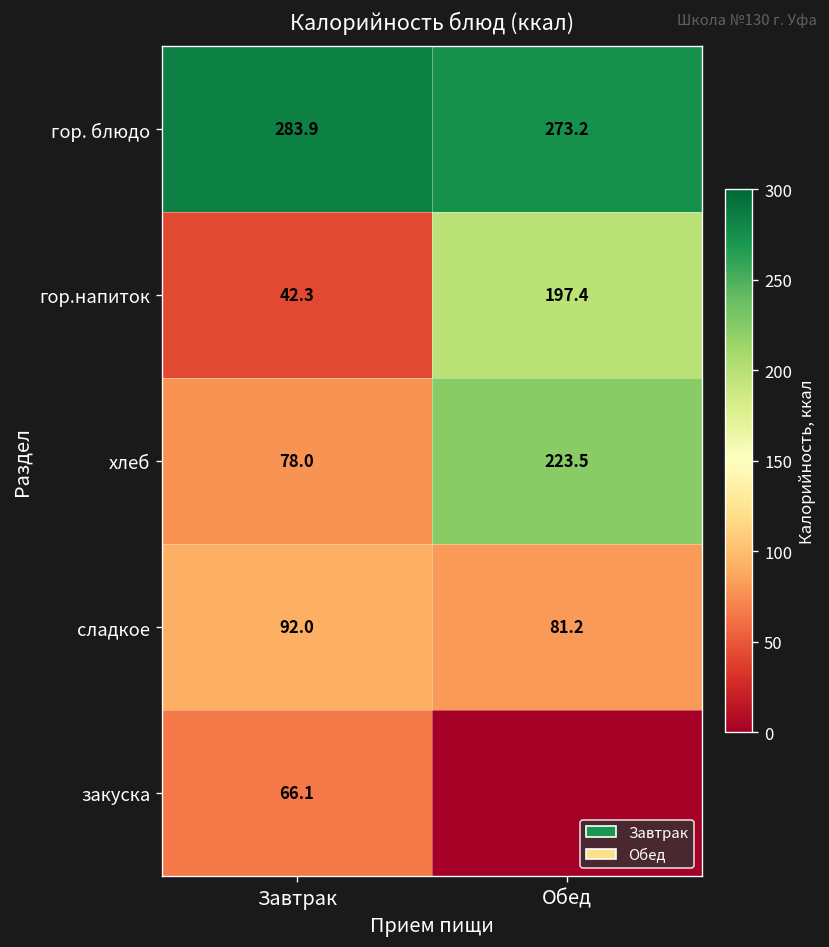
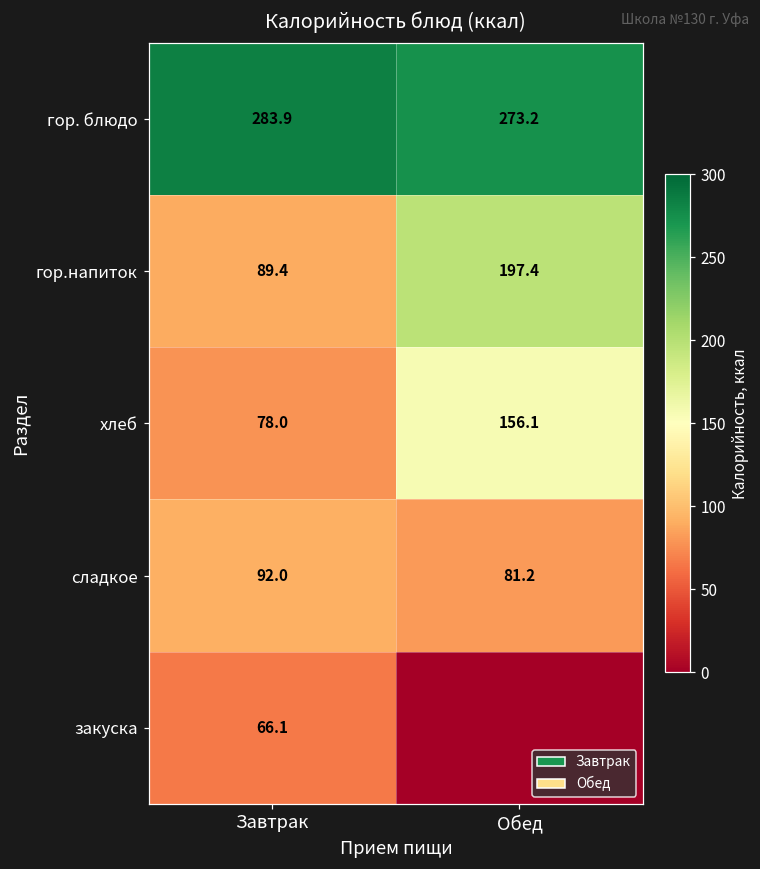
гор.напиток, Завтрак: 42.3 -> 89.4
хлеб, Обед: 223.5 -> 156.1
